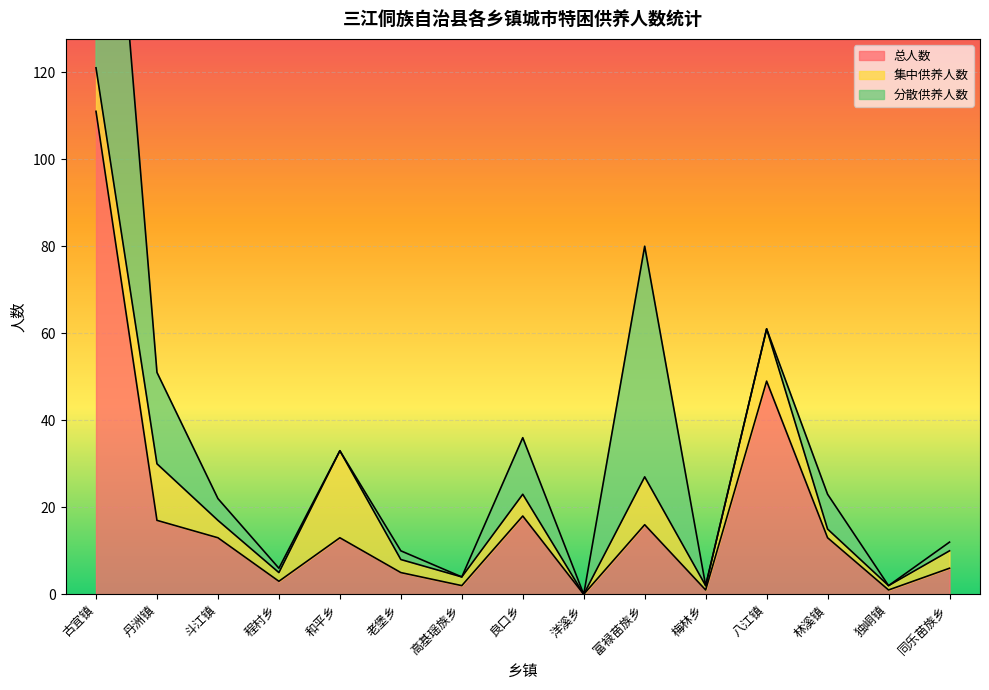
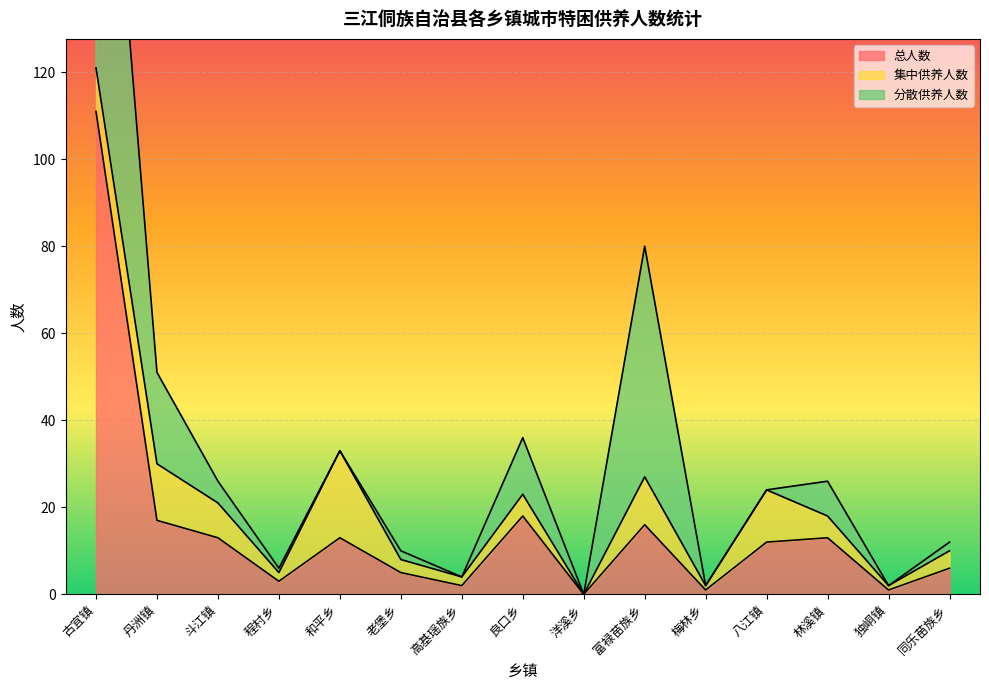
集中供养人数, 斗江镇: 4 -> 8
总人数, 八江镇: 49 -> 12
集中供养人数, 林溪镇: 2 -> 5
